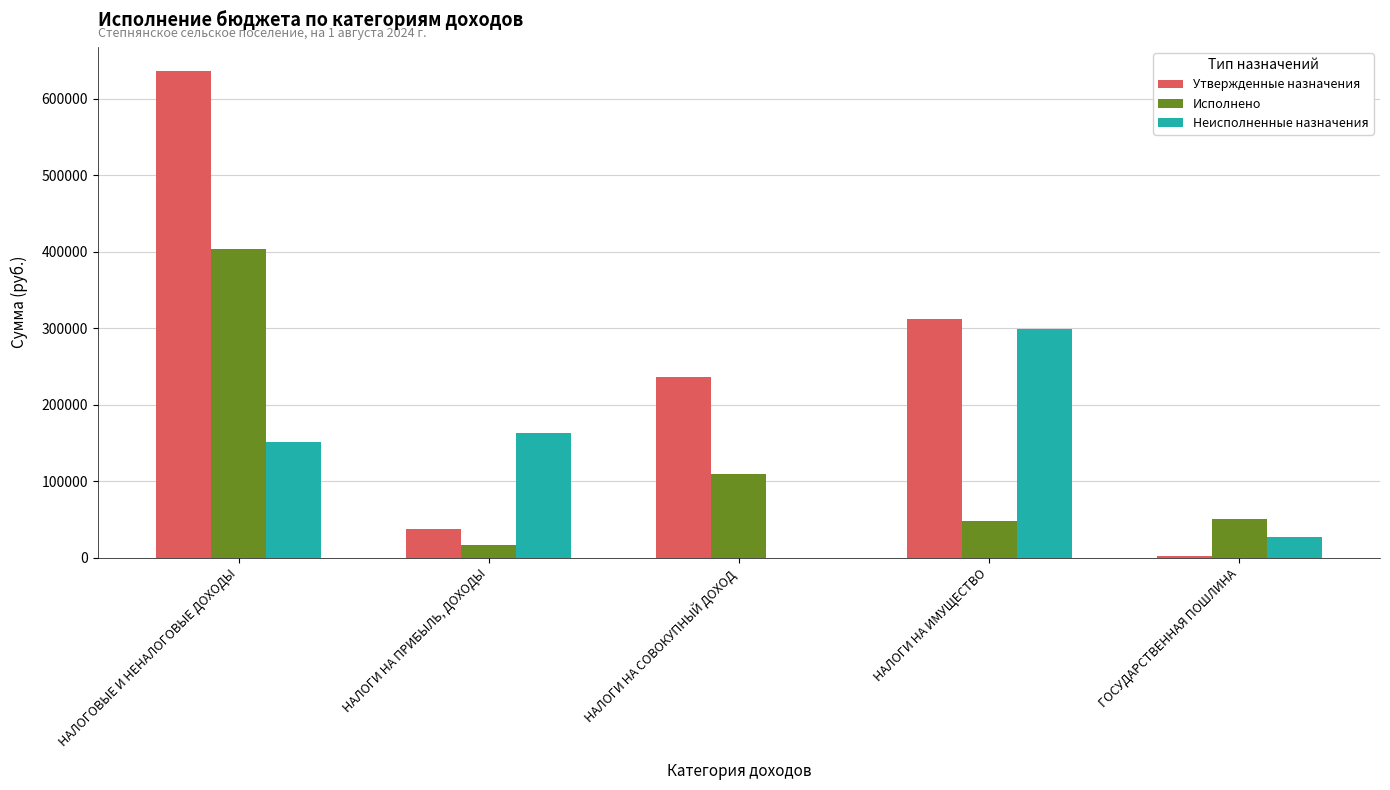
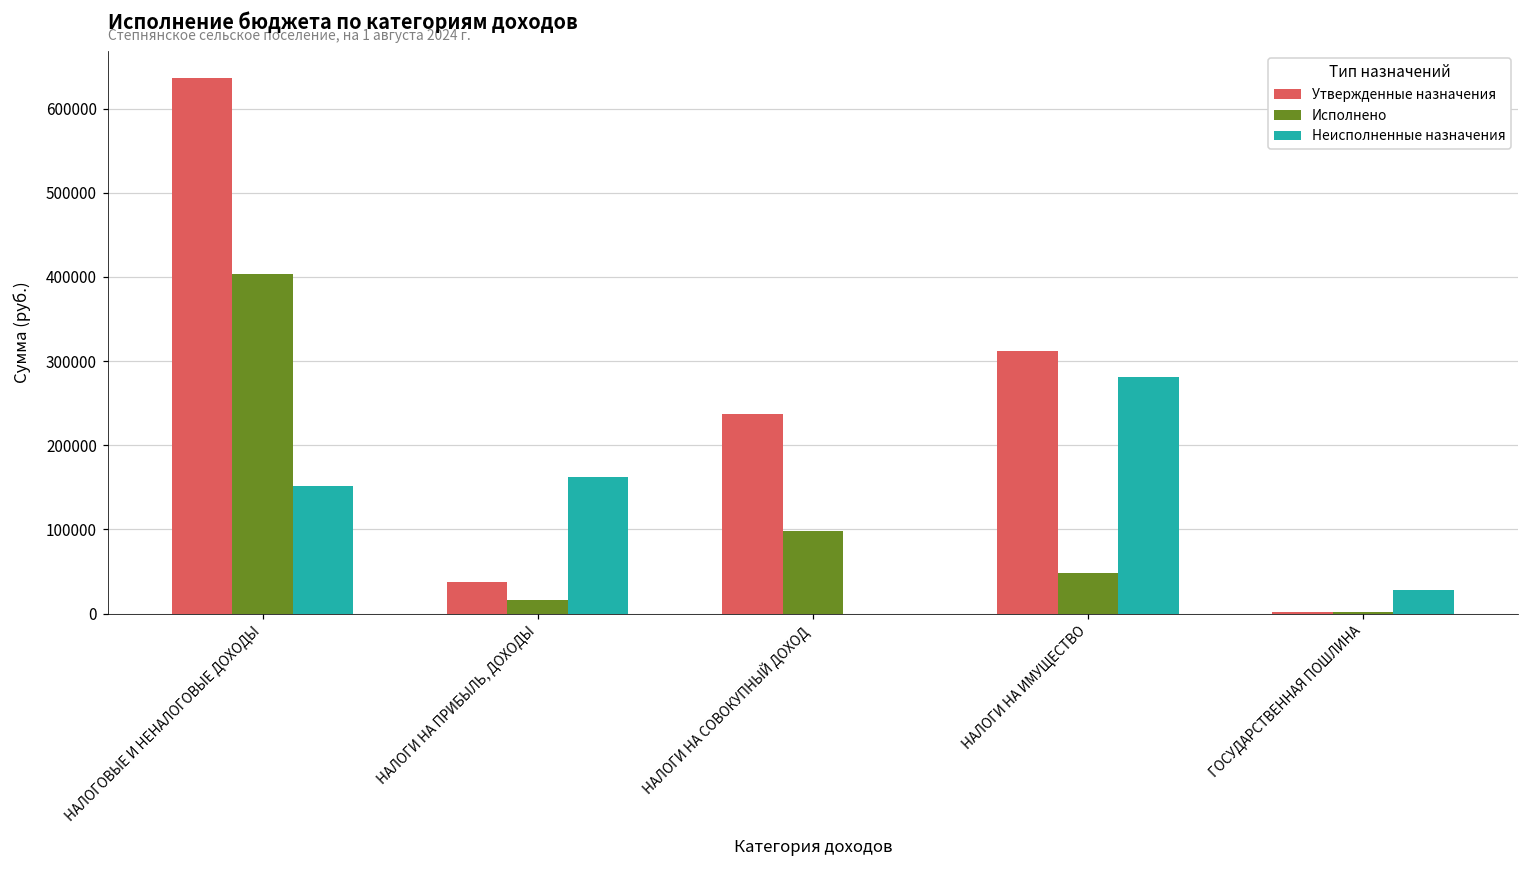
Исполнено, НАЛОГИ НА СОВОКУПНЫЙ ДОХОД: 110000 -> 100000
Неисполненные назначения, НАЛОГИ НА ИМУЩЕСТВО: 300000 -> 280000
Исполнено, ГОСУДАРСТВЕННАЯ ПОШЛИНА: 50000 -> 0
